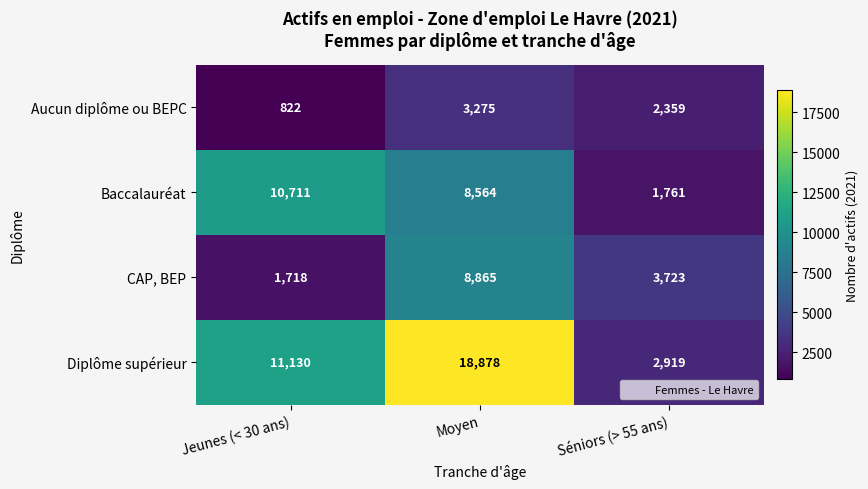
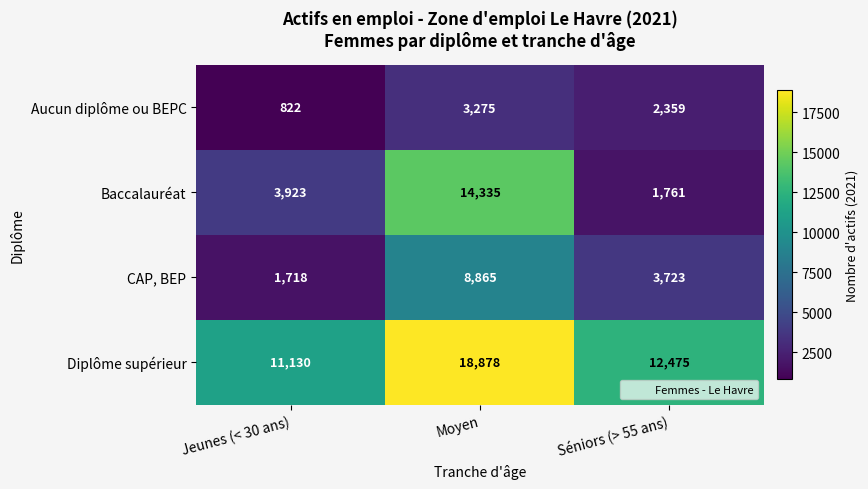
Baccalauréat, Jeunes (< 30 ans): 10,711 -> 3,923
Baccalauréat, Moyen: 8,564 -> 14,335
Diplôme supérieur, Séniors (> 55 ans): 2,919 -> 12,475
